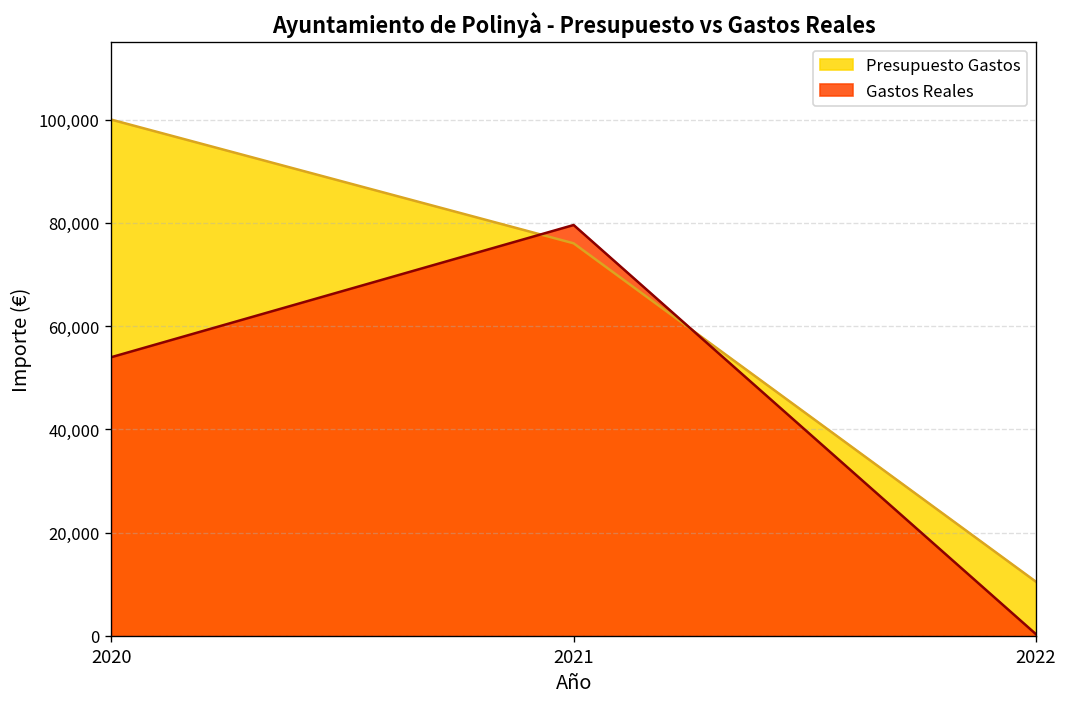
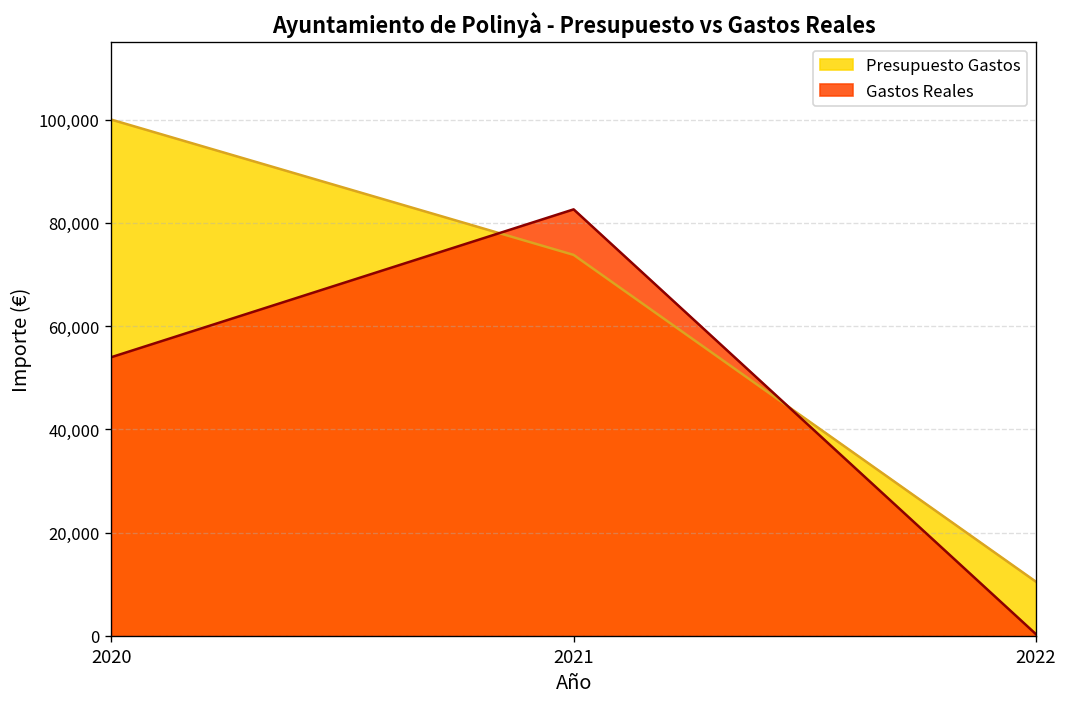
Presupuesto Gastos, 2021: 76,000 -> 74,000
Gastos Reales, 2021: 80,000 -> 83,000
